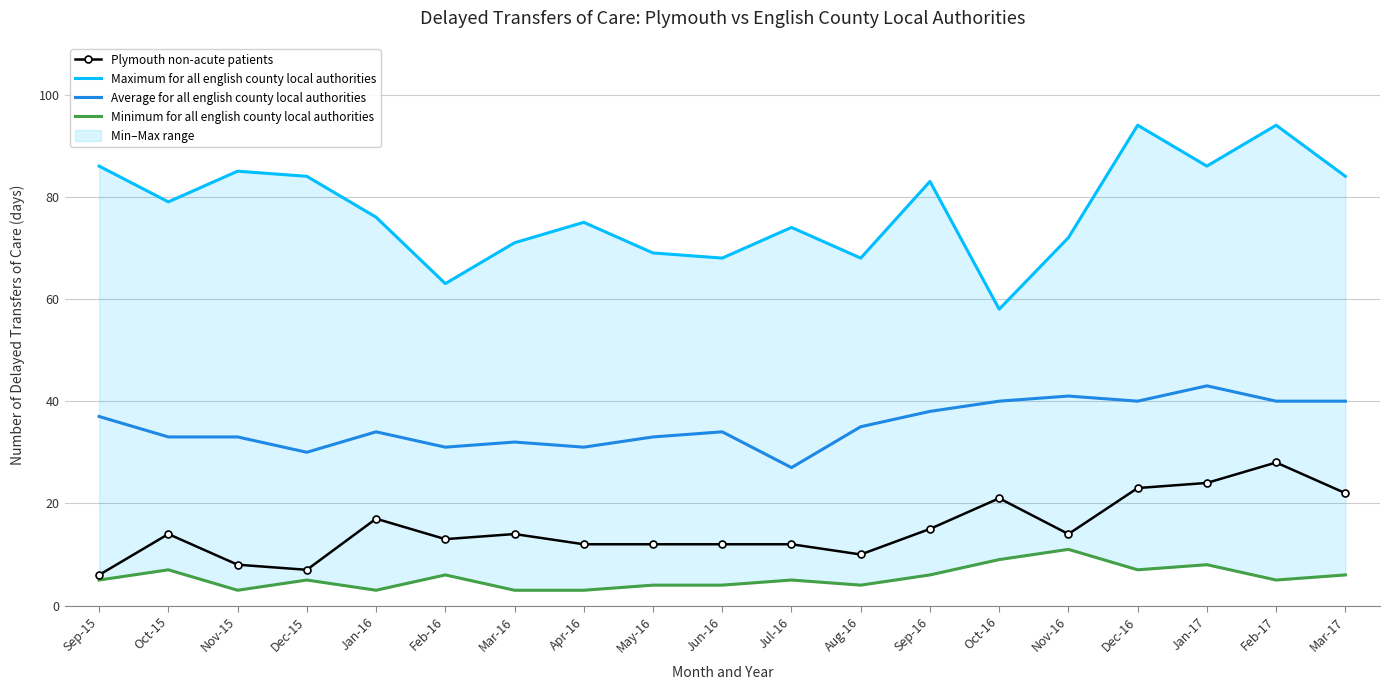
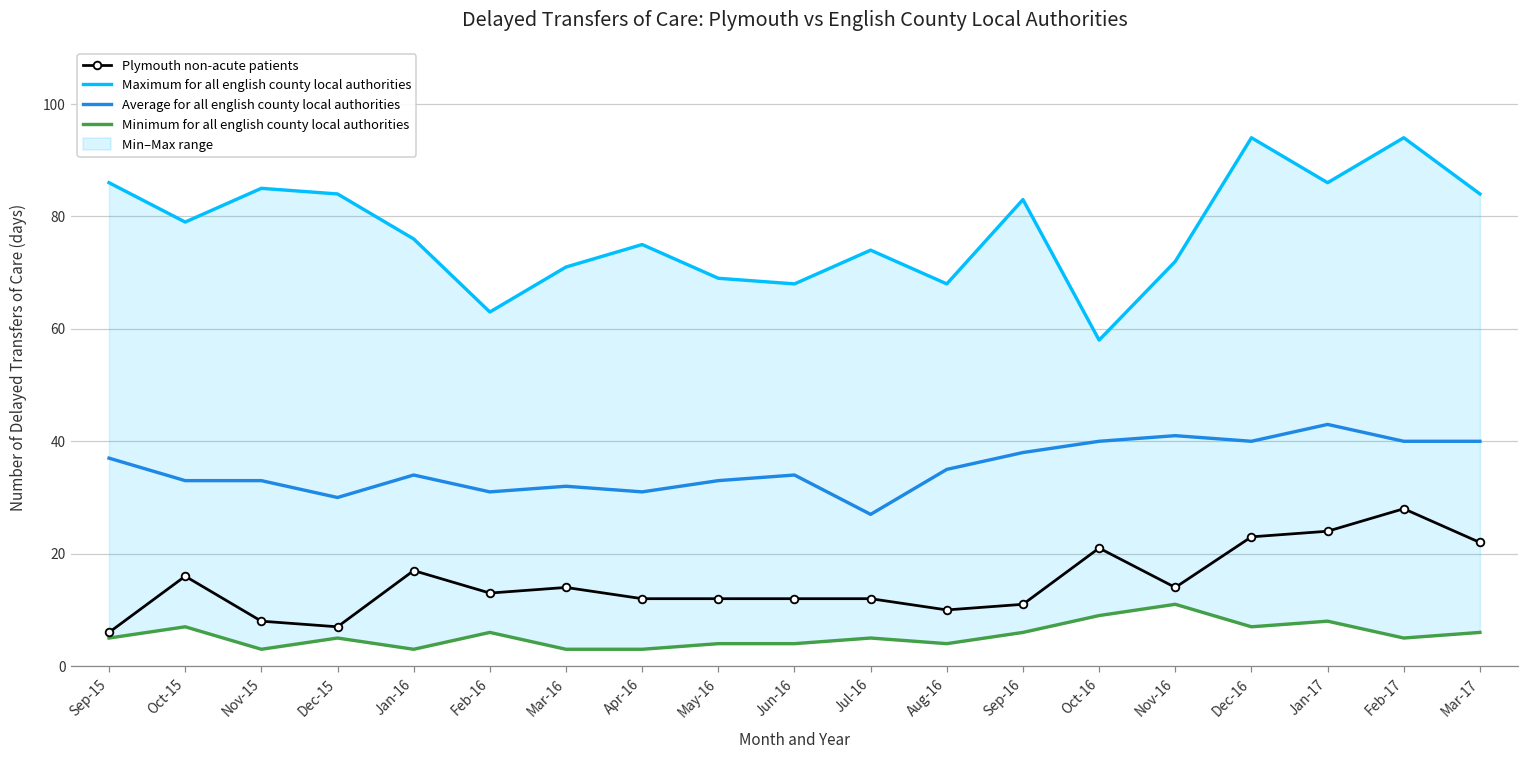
Plymouth non-acute patients, Oct-15: 14 -> 16
Plymouth non-acute patients, Sep-16: 15 -> 11
